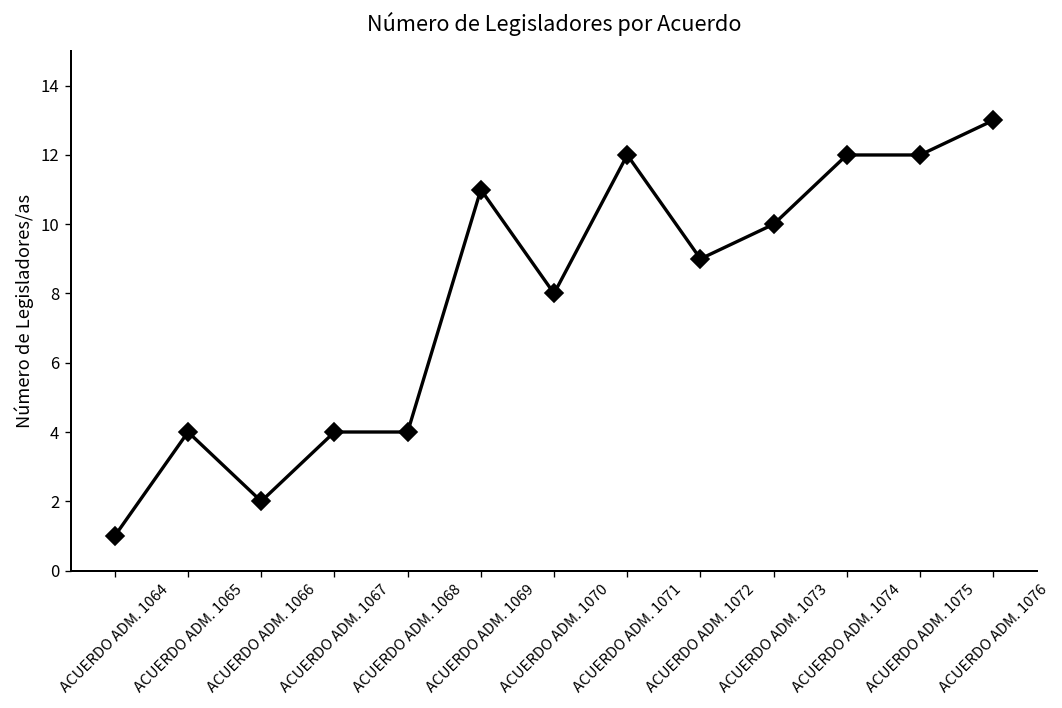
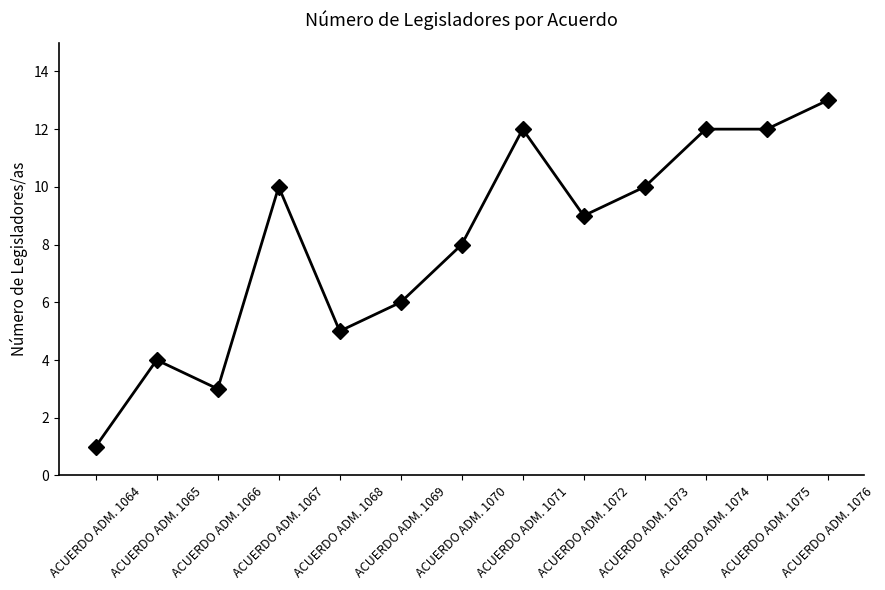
ACUERDO ADM. 1066: 2 -> 3
ACUERDO ADM. 1067: 4 -> 10
ACUERDO ADM. 1068: 4 -> 5
ACUERDO ADM. 1069: 11 -> 6
